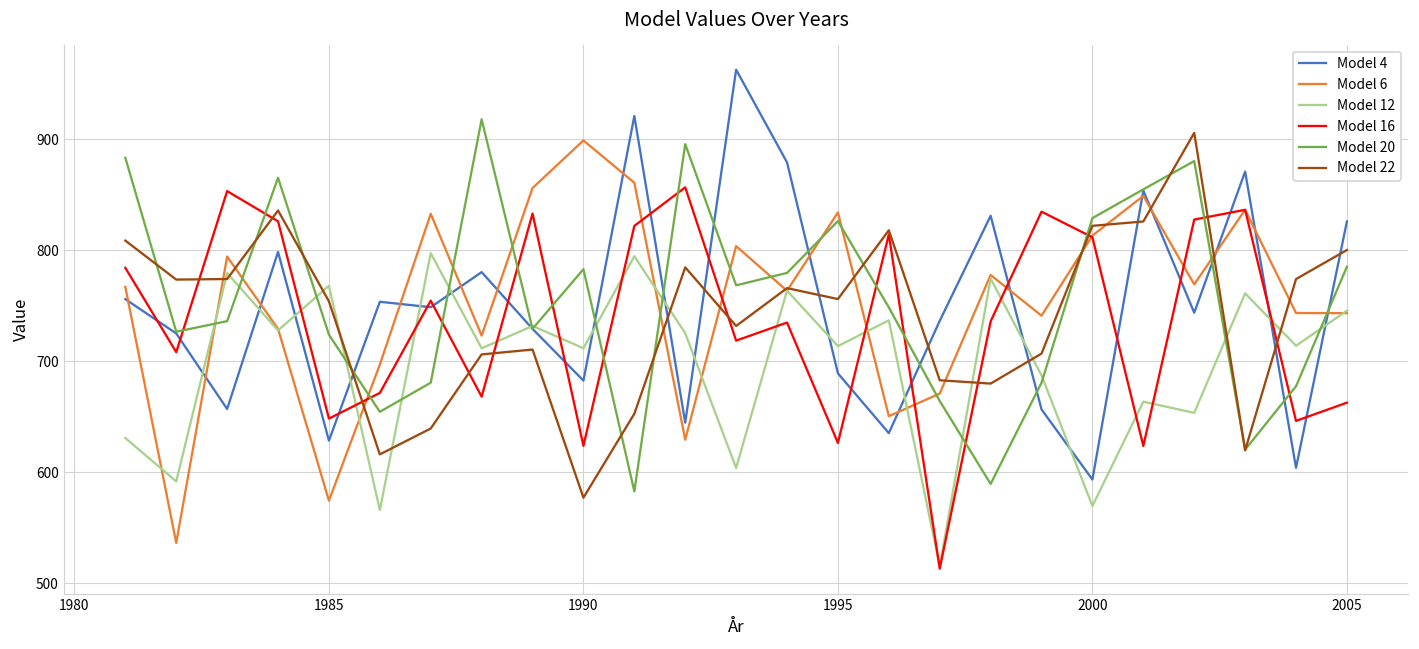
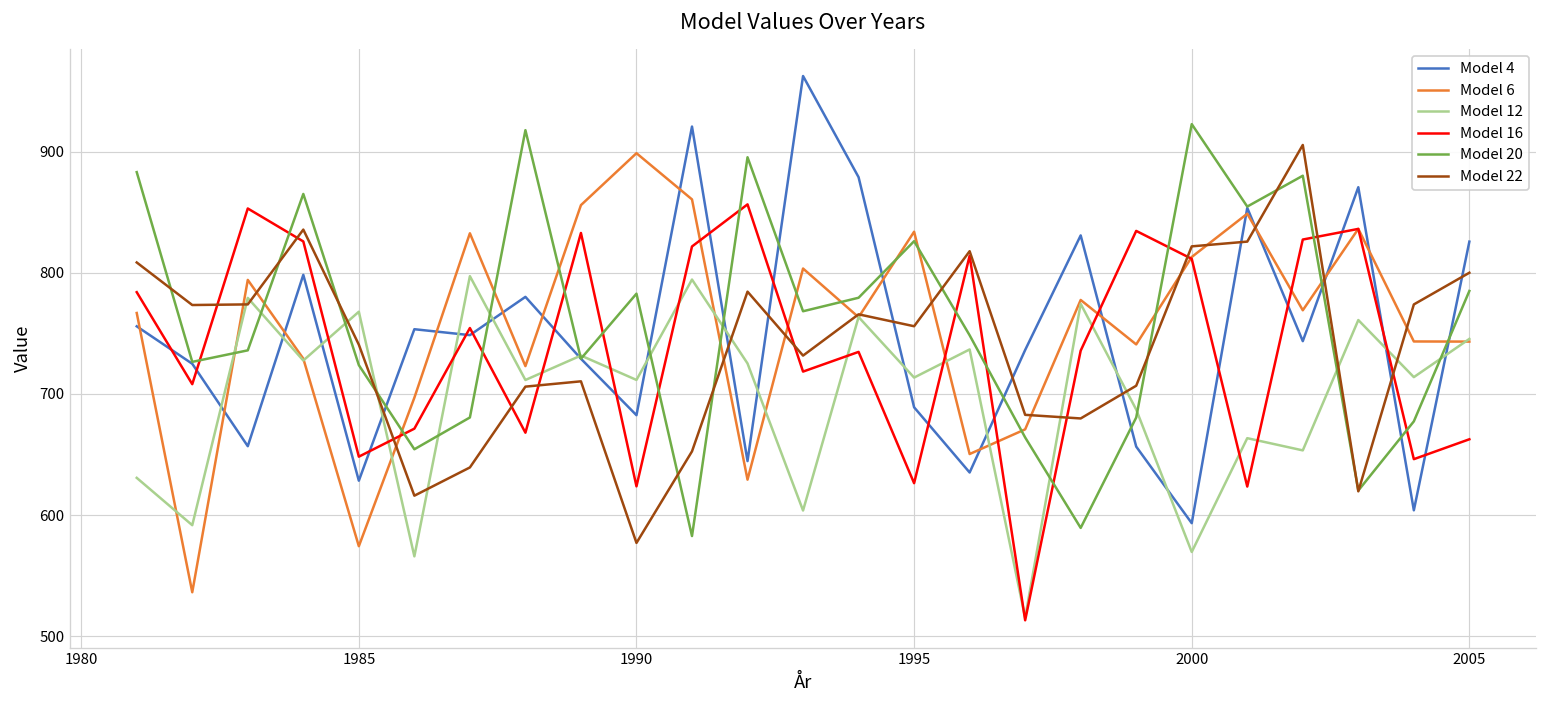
Model 22, 1985: 754 -> 741
Model 20, 2000: 829 -> 923
